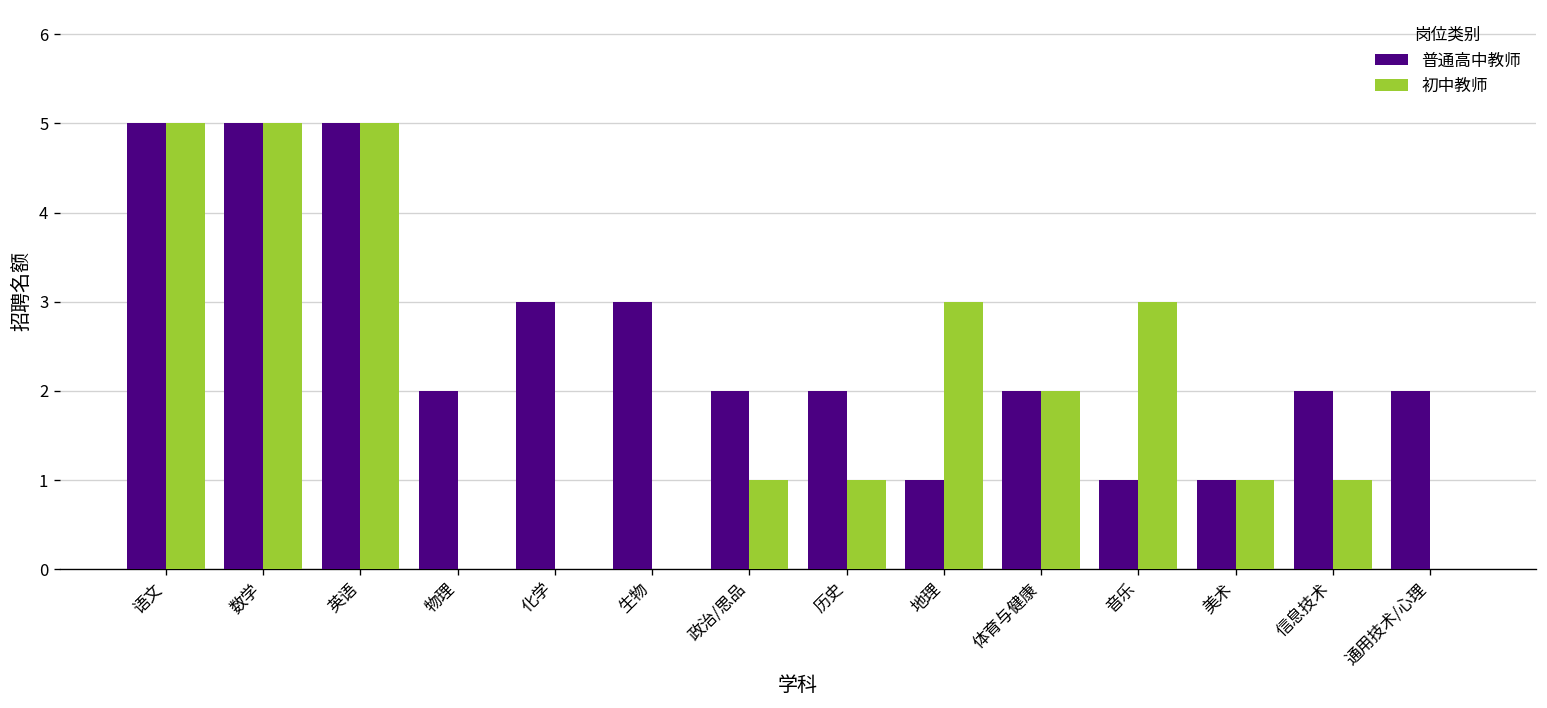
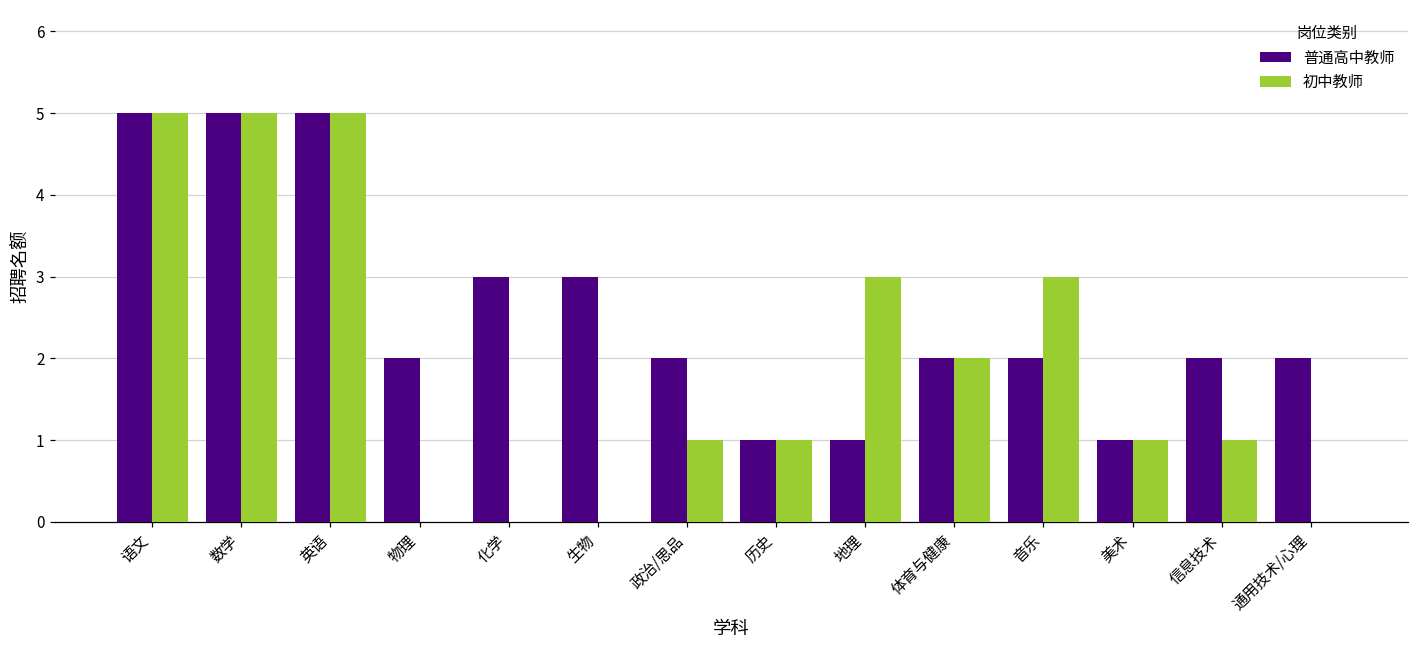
普通高中教师, 历史: 2 -> 1
普通高中教师, 音乐: 1 -> 2
